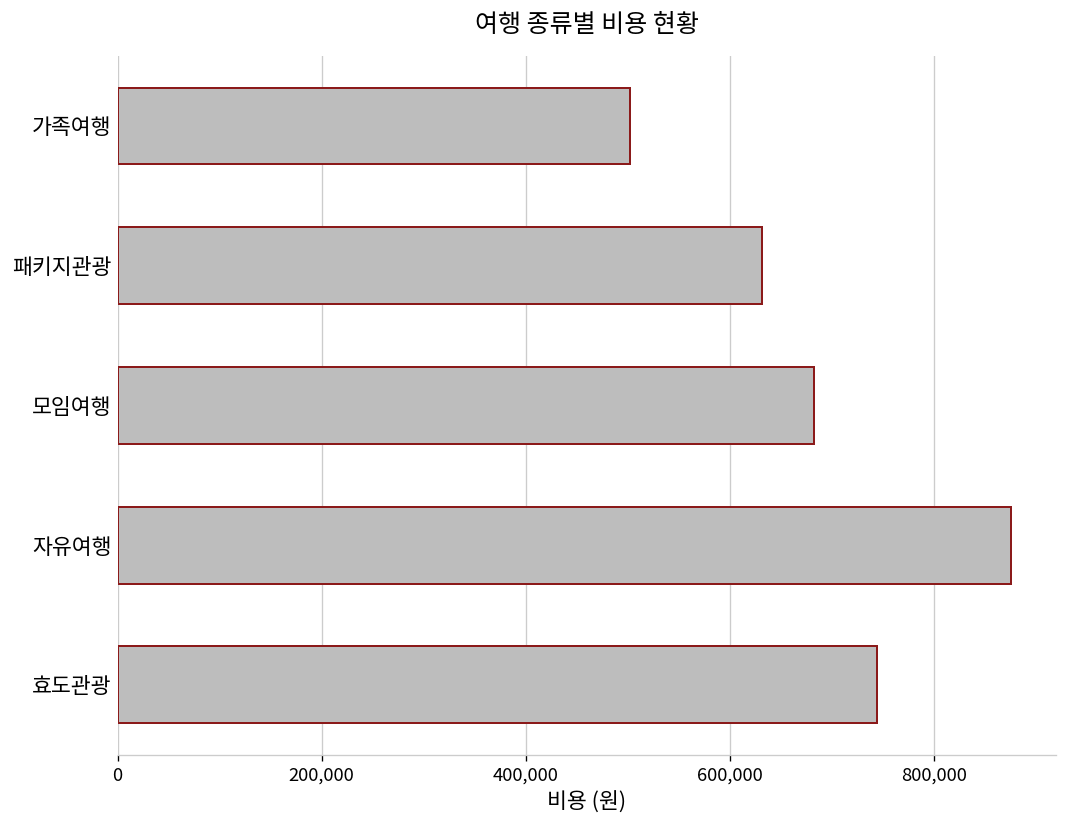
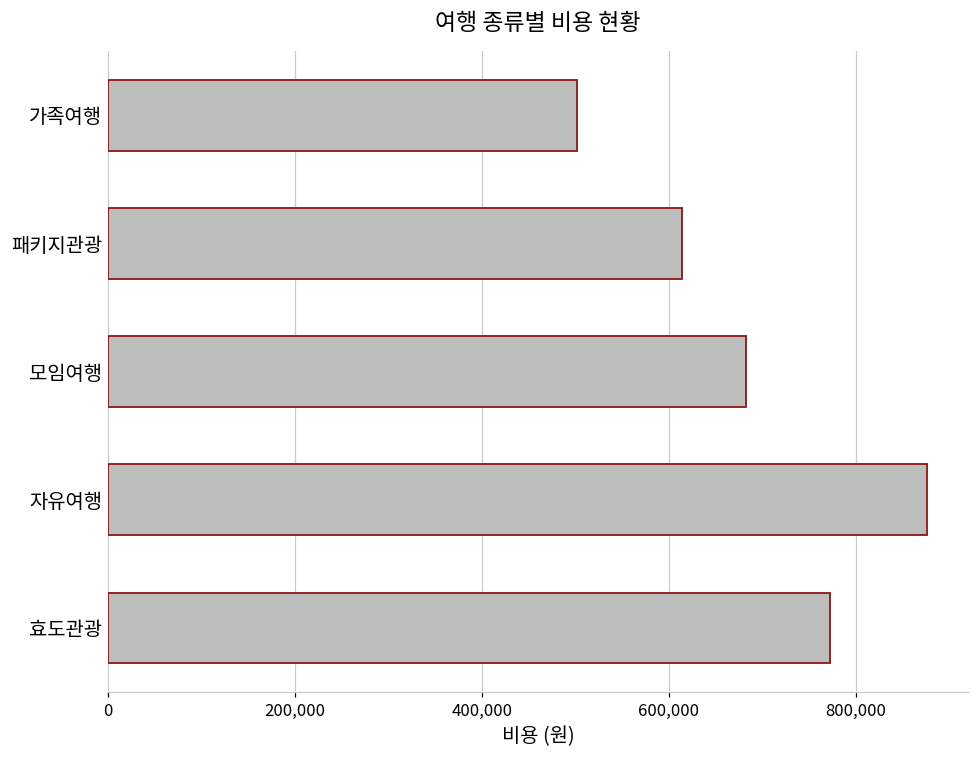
패키지관광: 630,000 -> 610,000
효도관광: 740,000 -> 770,000
